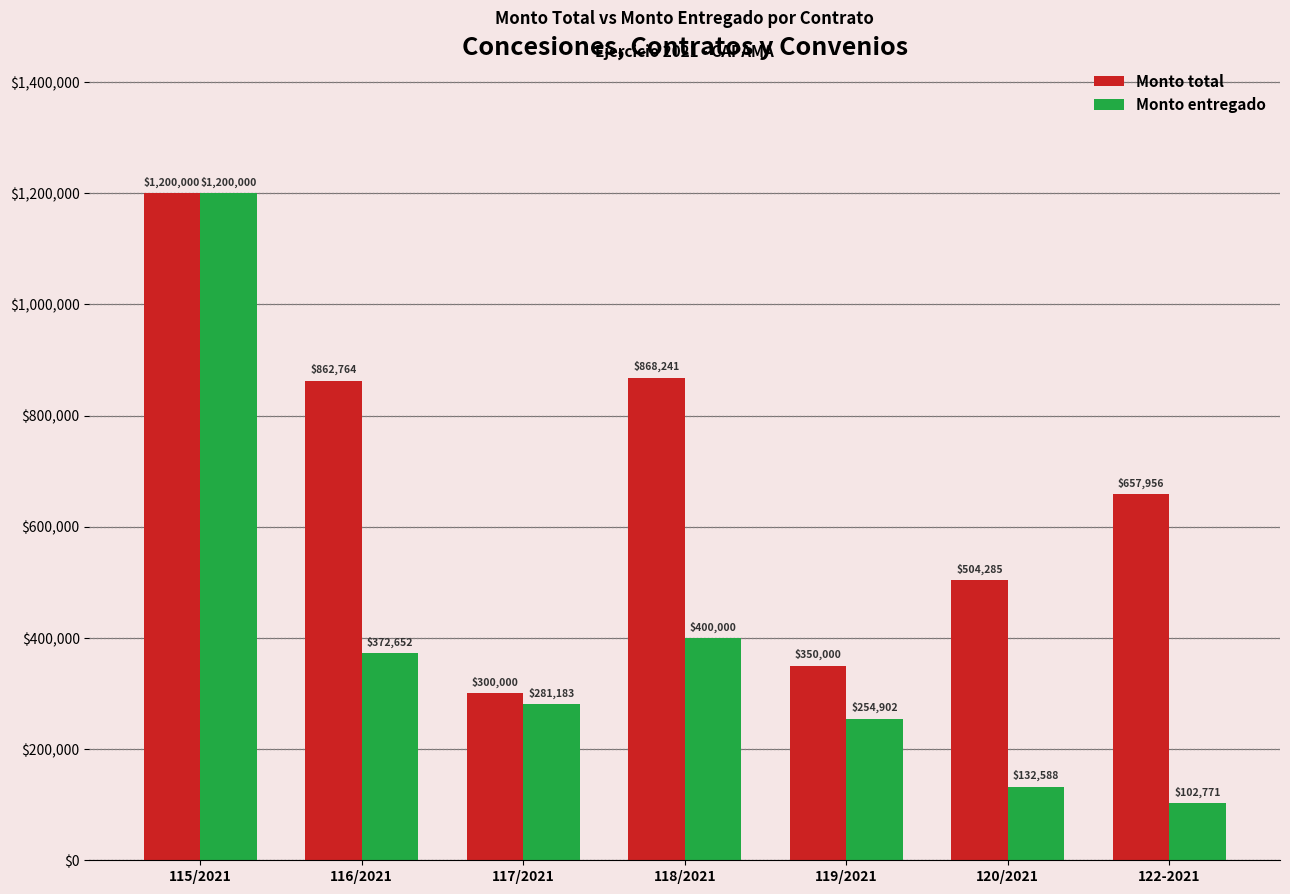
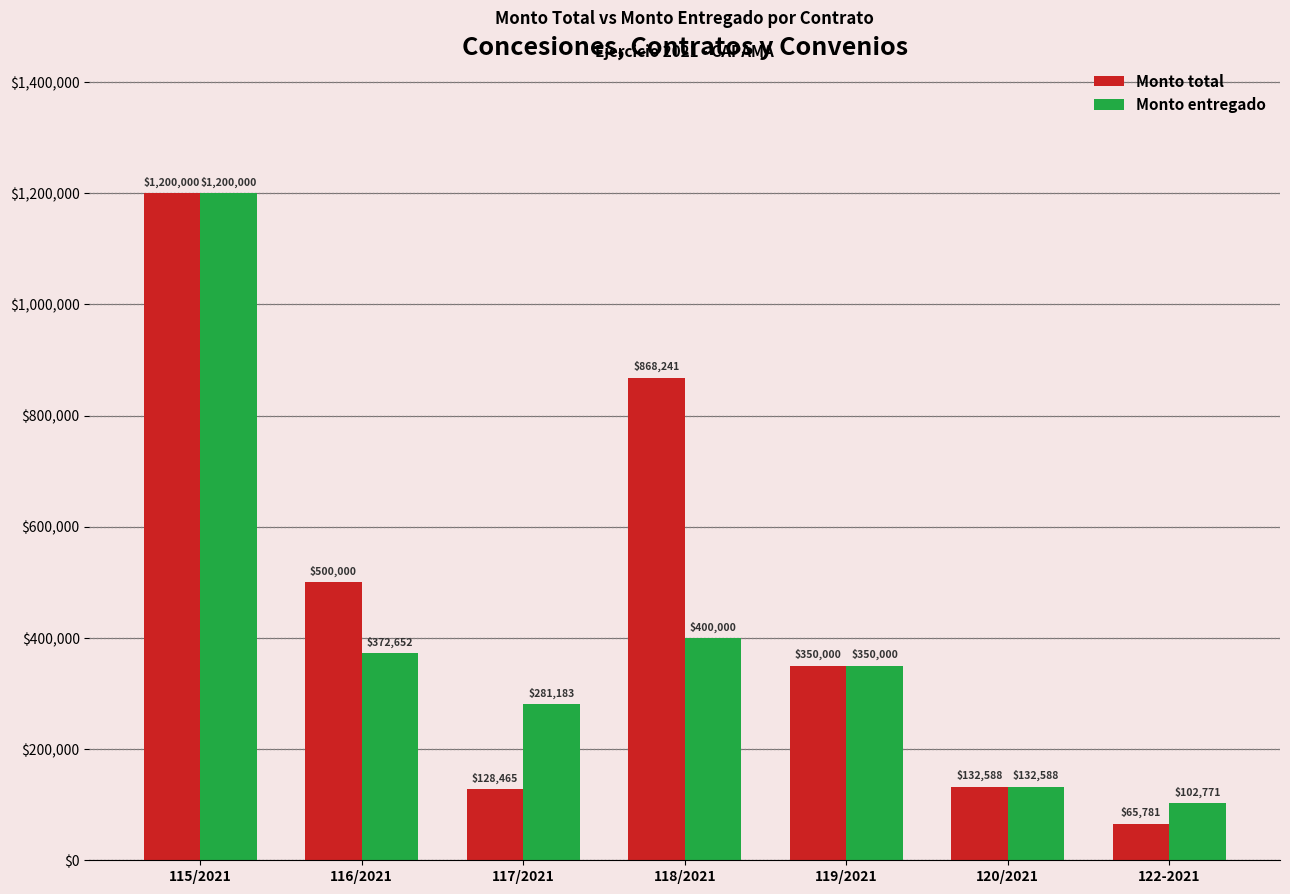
Monto total, 116/2021: $862,764 -> $500,000
Monto total, 117/2021: $300,000 -> $128,465
Monto entregado, 119/2021: $254,902 -> $350,000
Monto total, 120/2021: $504,285 -> $132,588
Monto total, 122-2021: $657,956 -> $65,781
